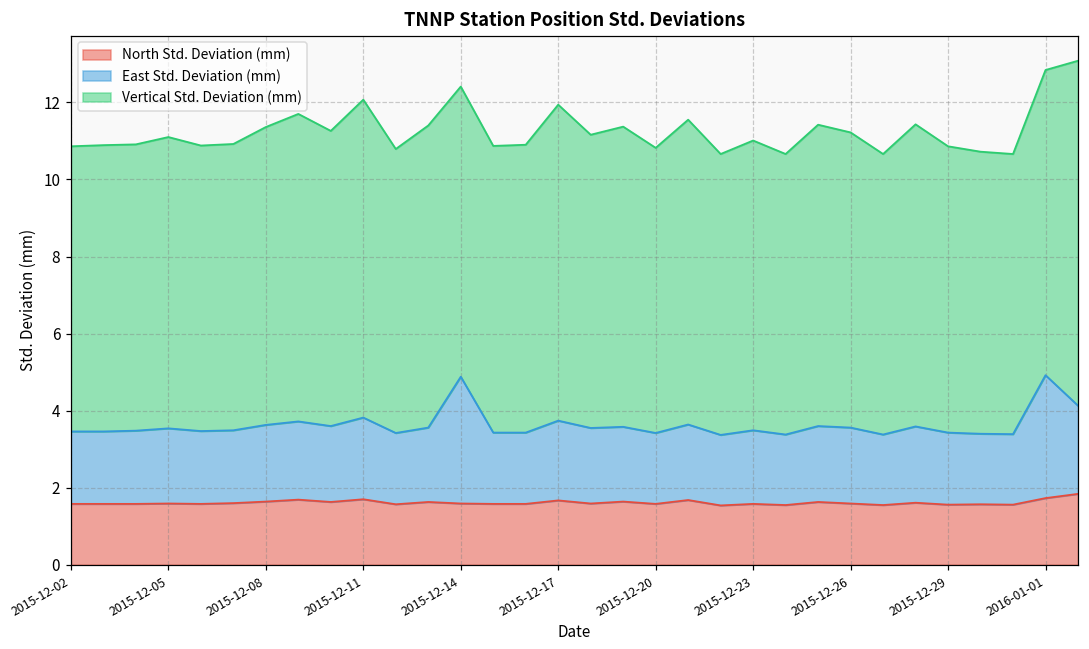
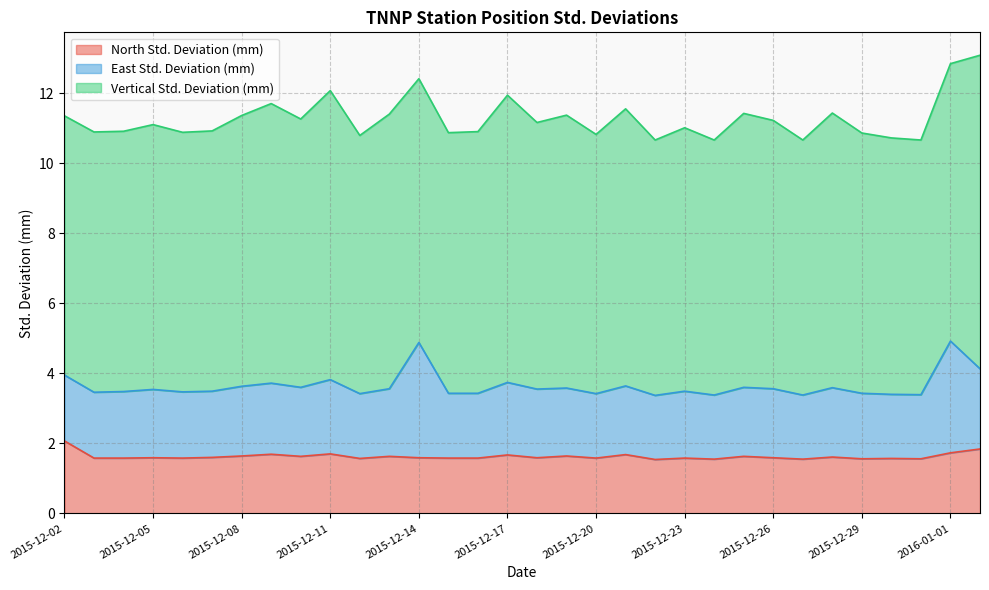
North Std. Deviation (mm), 2015-12-02: 1.6 -> 2.1
